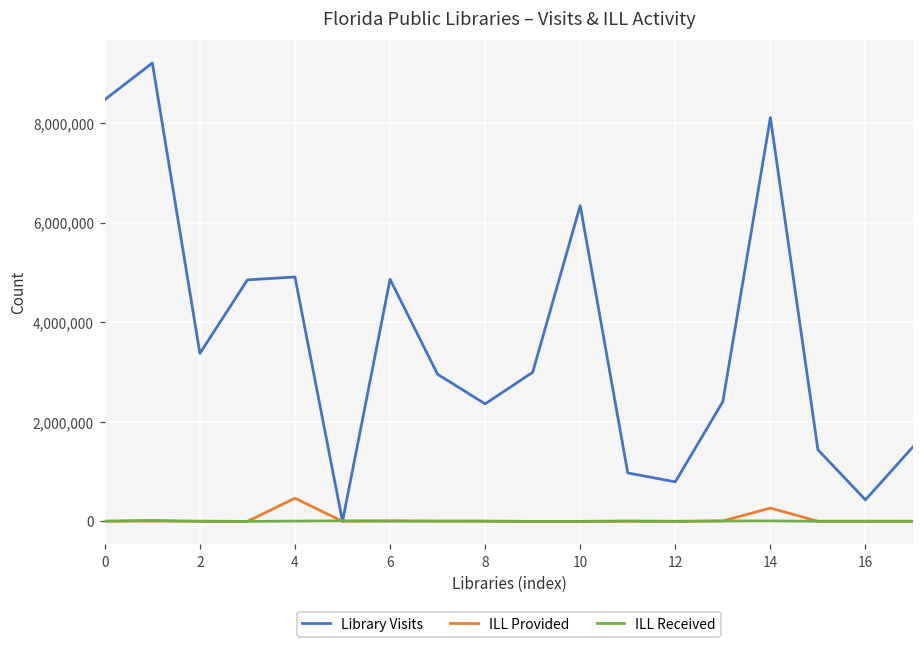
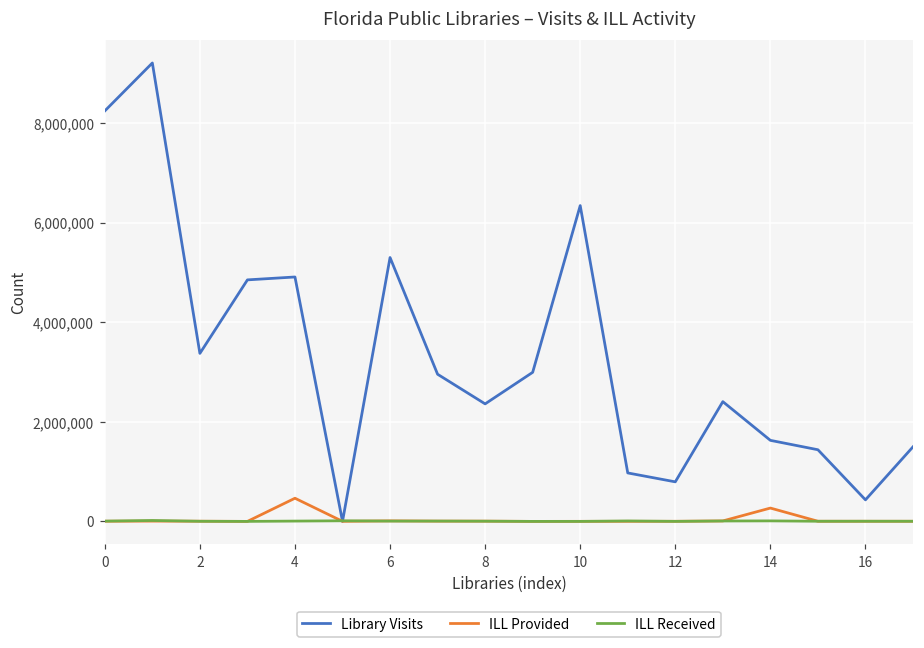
Library Visits, 0: 8,500,000 -> 8,200,000
Library Visits, 6: 4,900,000 -> 5,300,000
Library Visits, 14: 8,100,000 -> 1,600,000
